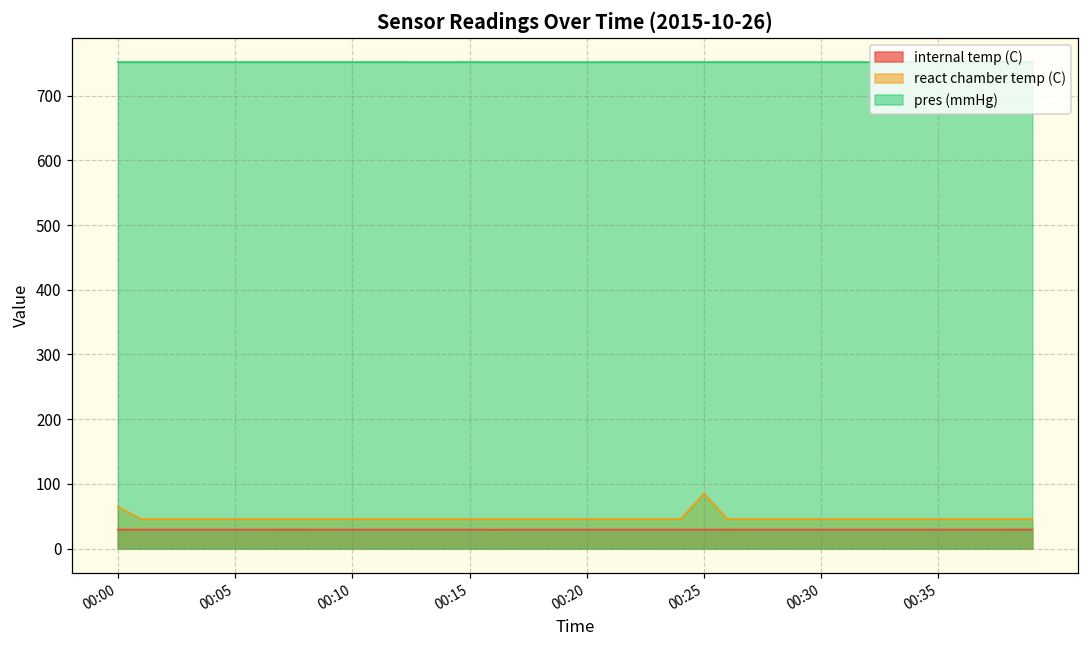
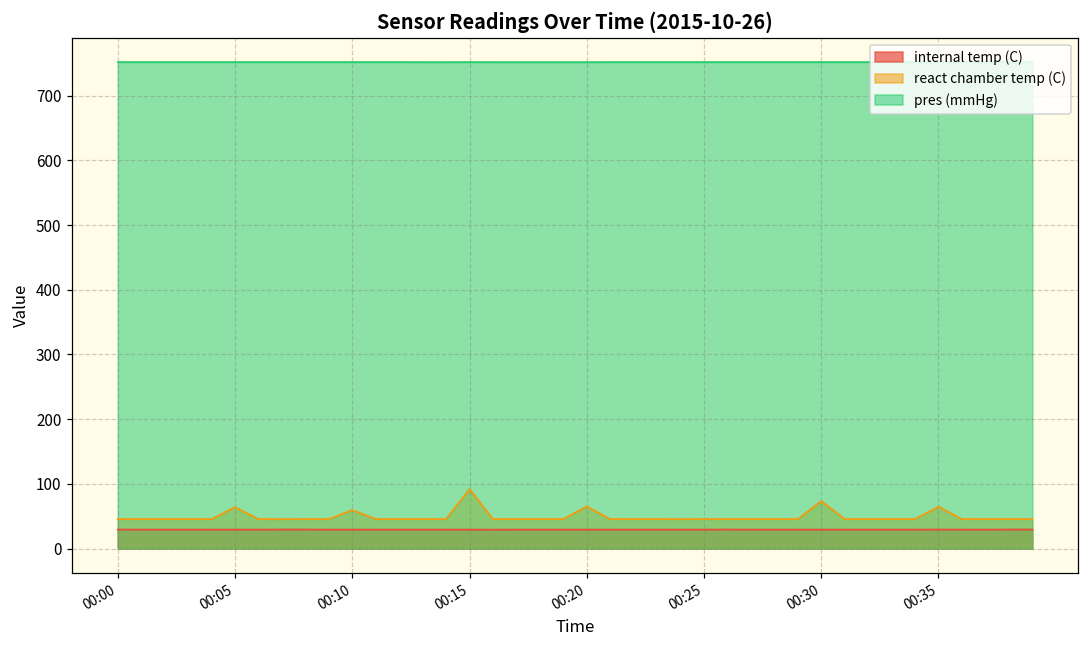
react chamber temp (C), 00:00: 60 -> 50
react chamber temp (C), 00:05: 50 -> 60
react chamber temp (C), 00:10: 50 -> 60
react chamber temp (C), 00:15: 50 -> 90
react chamber temp (C), 00:20: 50 -> 70
react chamber temp (C), 00:25: 80 -> 50
react chamber temp (C), 00:30: 50 -> 70
react chamber temp (C), 00:35: 50 -> 60
